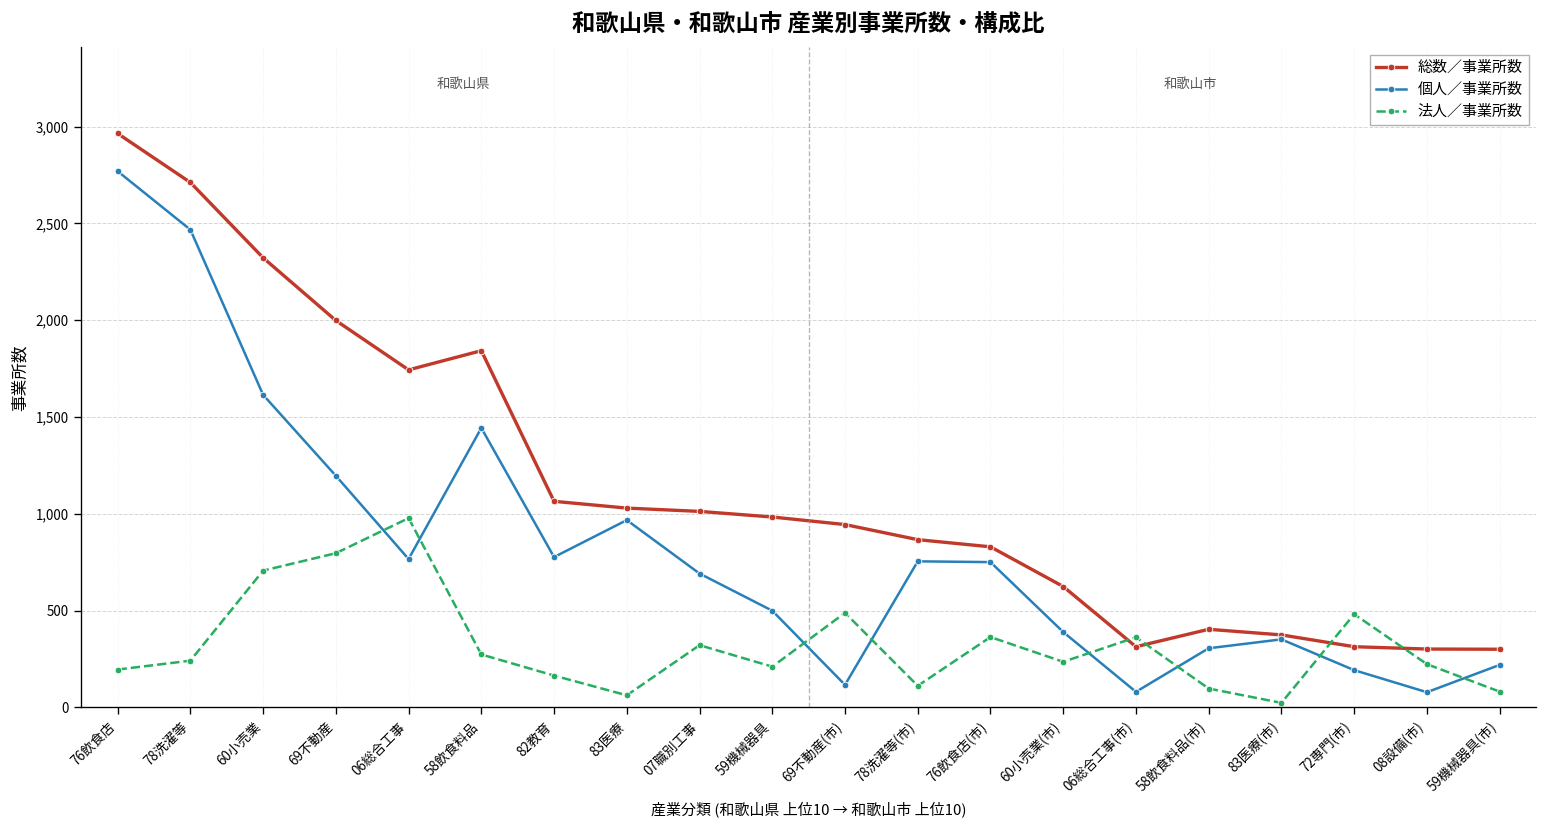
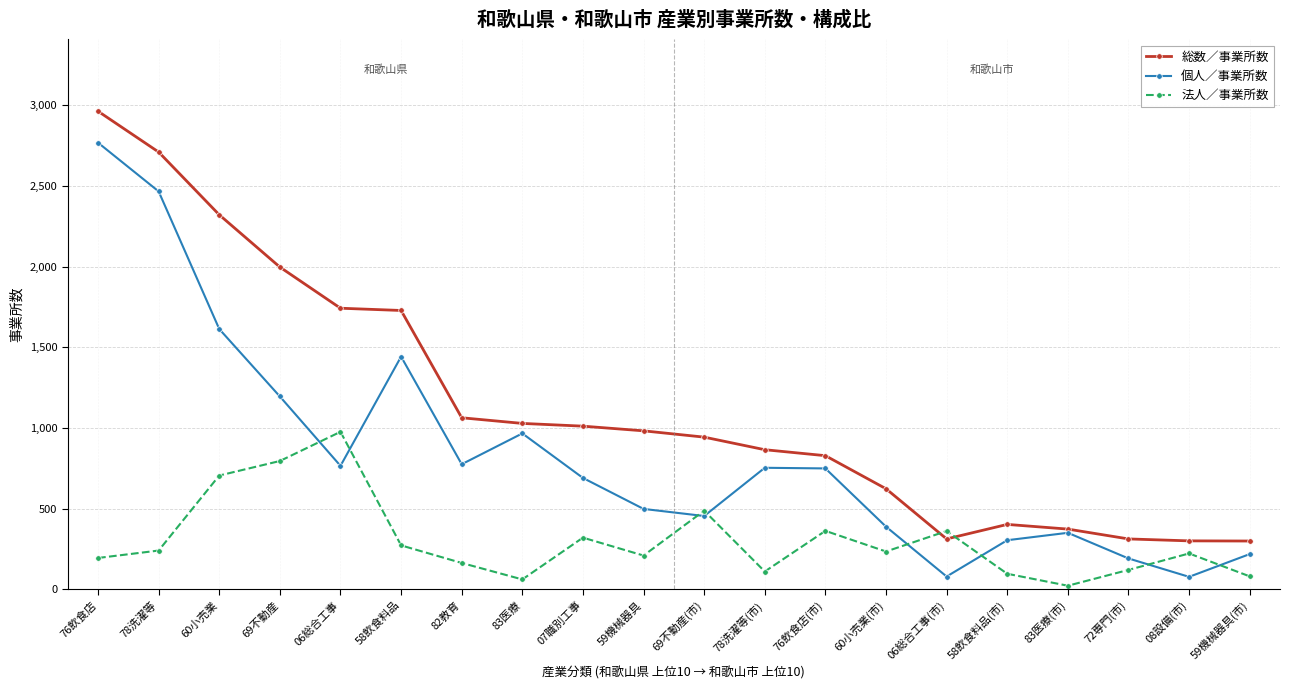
総数／事業所数, 58飲食料品: 1,840 -> 1,730
個人／事業所数, 69不動産(市): 120 -> 460
法人／事業所数, 72専門(市): 480 -> 120
